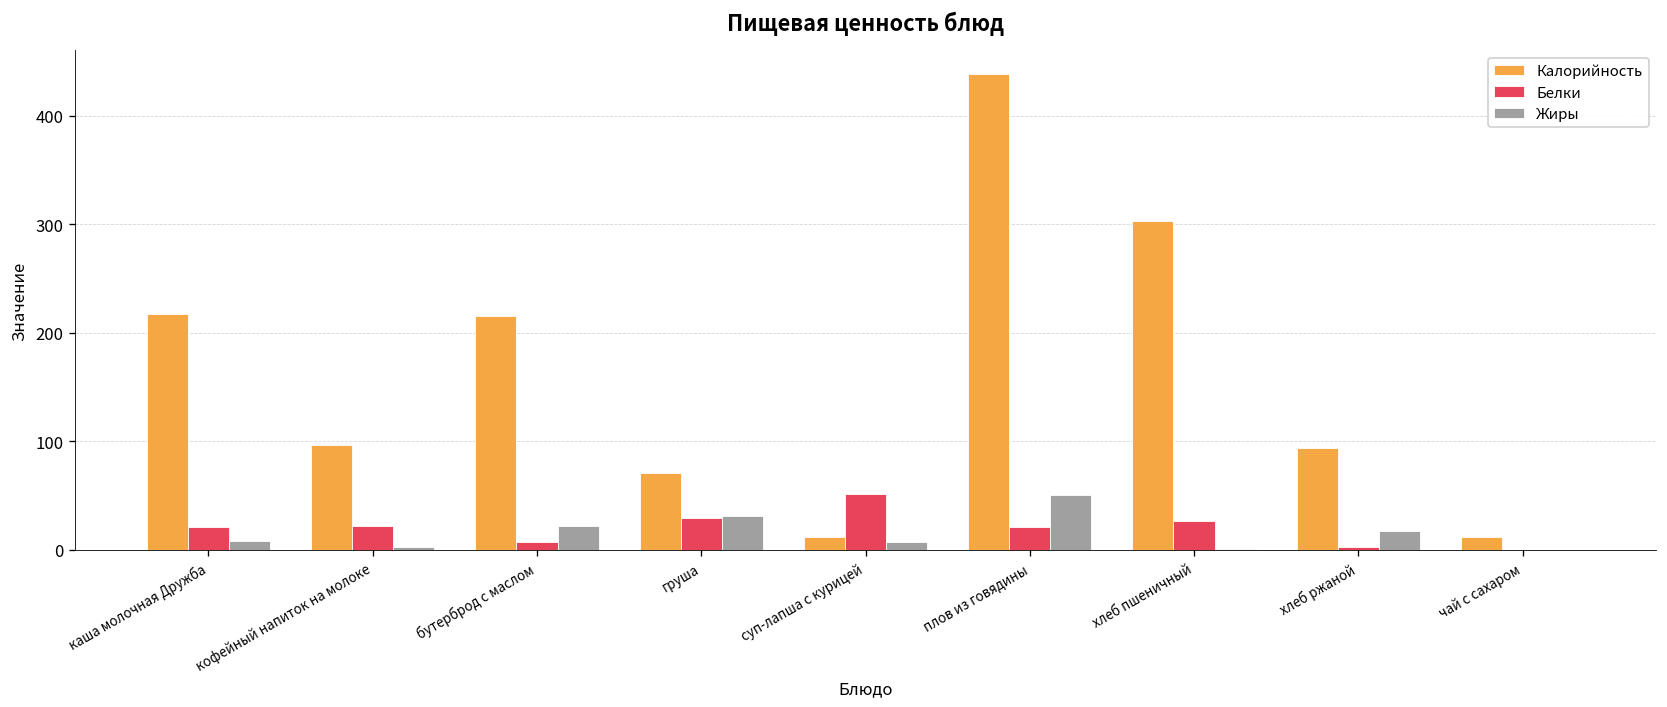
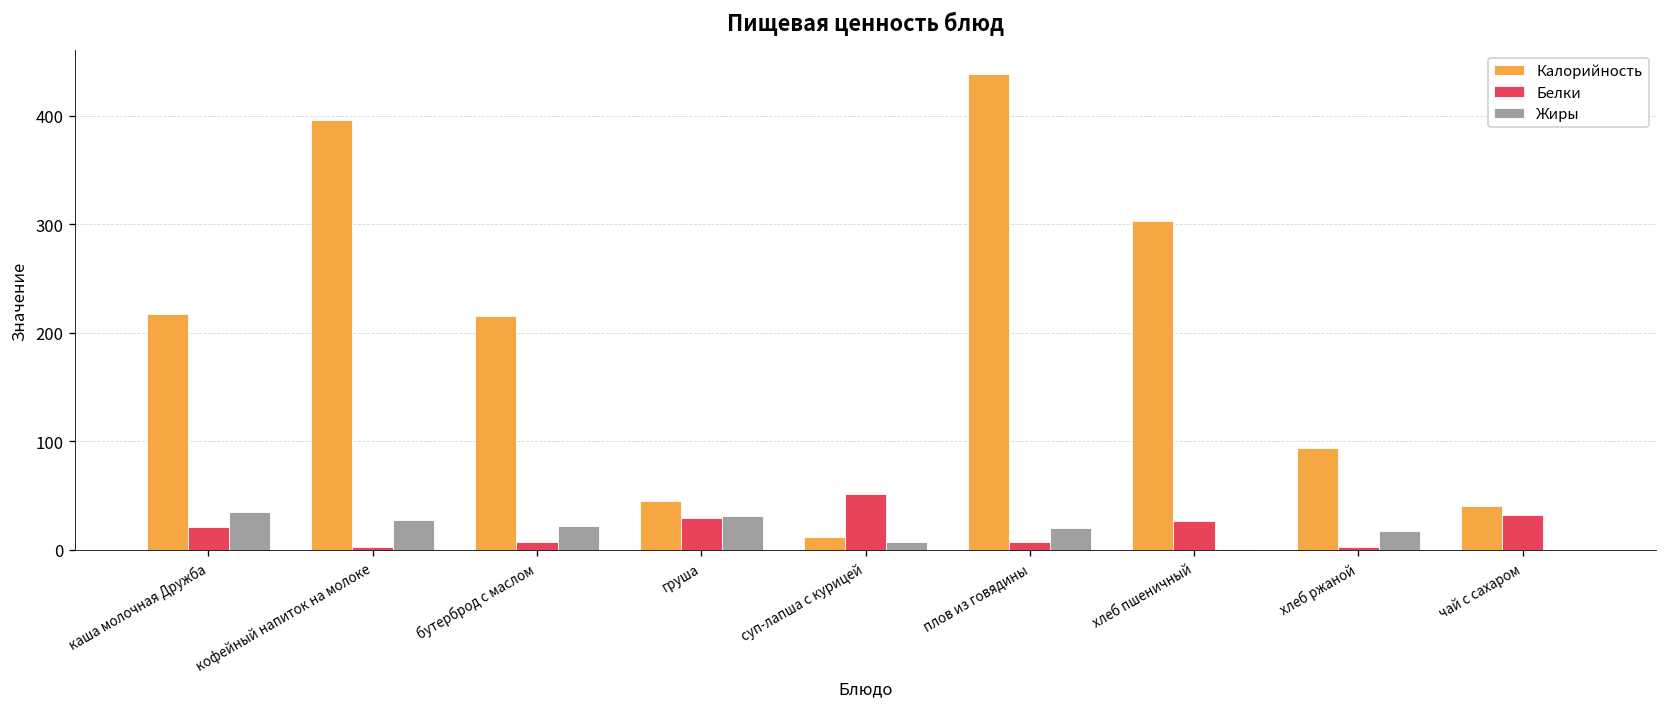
Жиры, каша молочная Дружба: 10 -> 40
Калорийность, кофейный напиток на молоке: 100 -> 400
Белки, кофейный напиток на молоке: 20 -> 0
Жиры, кофейный напиток на молоке: 0 -> 30
Калорийность, груша: 70 -> 50
Белки, плов из говядины: 20 -> 10
Жиры, плов из говядины: 50 -> 20
Калорийность, чай с сахаром: 10 -> 40
Белки, чай с сахаром: 0 -> 30
